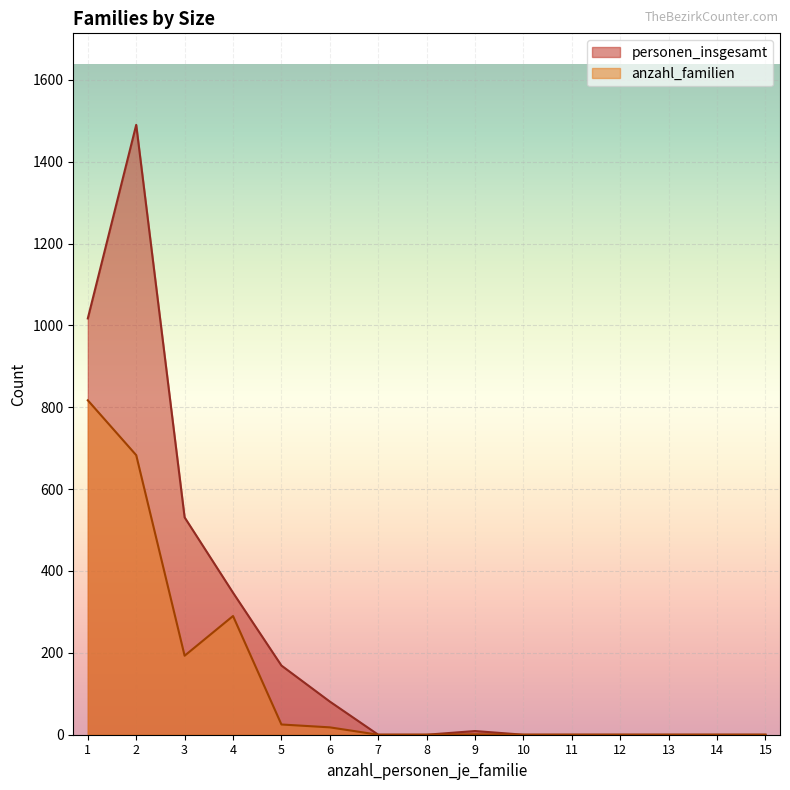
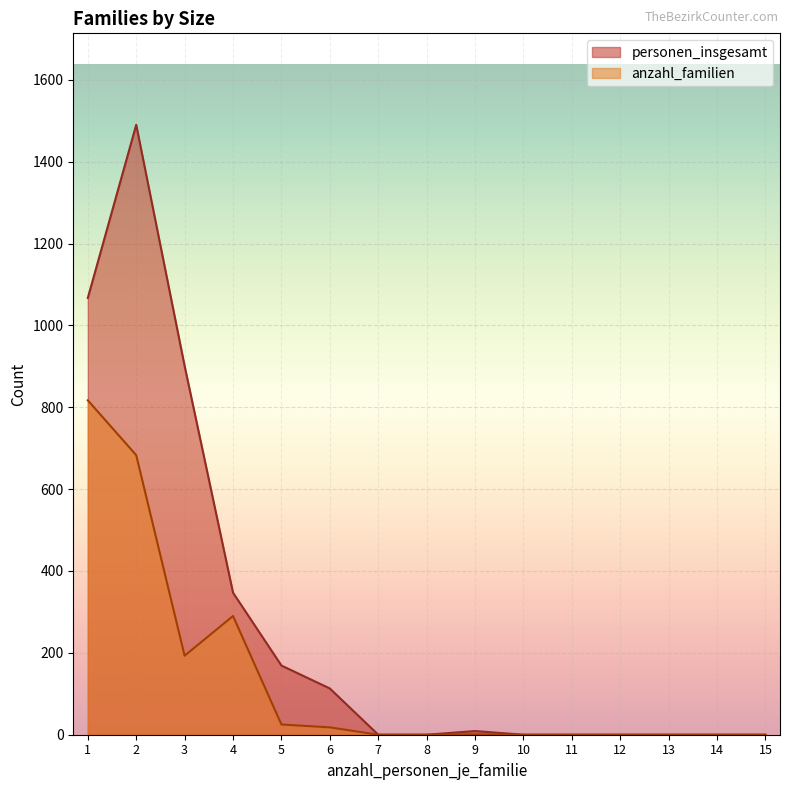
personen_insgesamt, 1: 1020 -> 1070
personen_insgesamt, 3: 530 -> 900
personen_insgesamt, 6: 80 -> 110
